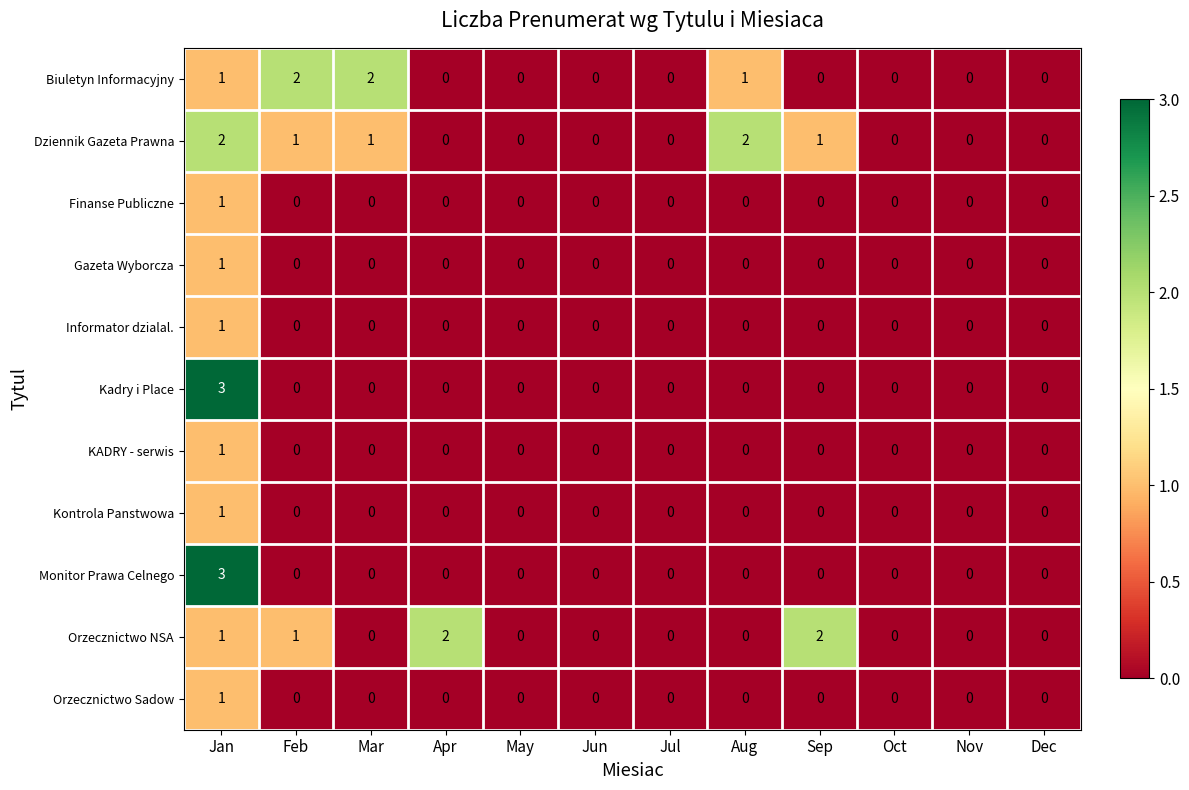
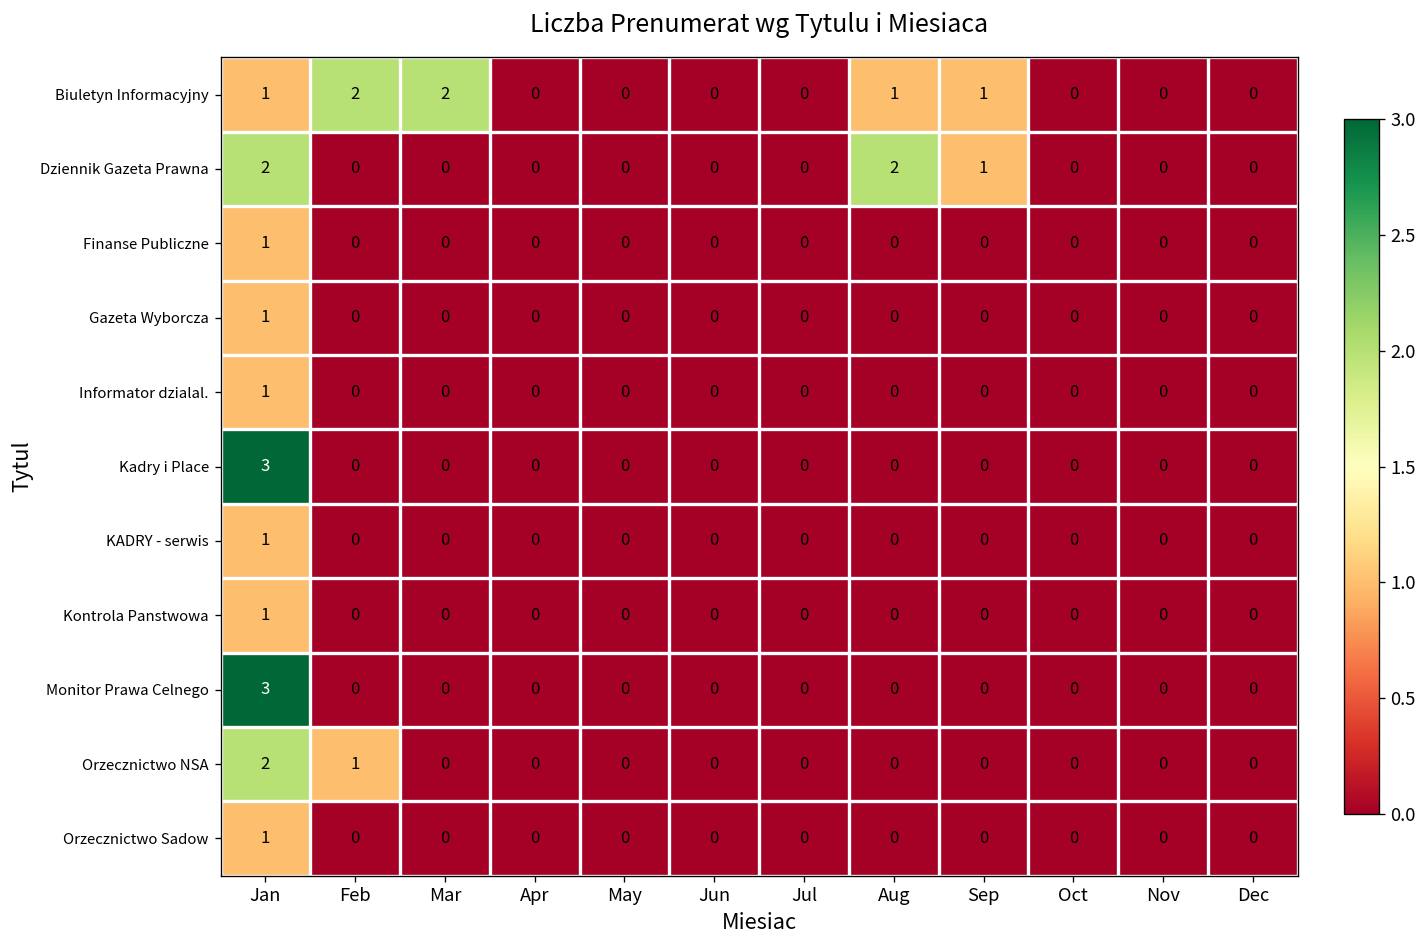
Biuletyn Informacyjny, Sep: 0 -> 1
Dziennik Gazeta Prawna, Feb: 1 -> 0
Dziennik Gazeta Prawna, Mar: 1 -> 0
Orzecznictwo NSA, Jan: 1 -> 2
Orzecznictwo NSA, Apr: 2 -> 0
Orzecznictwo NSA, Sep: 2 -> 0
